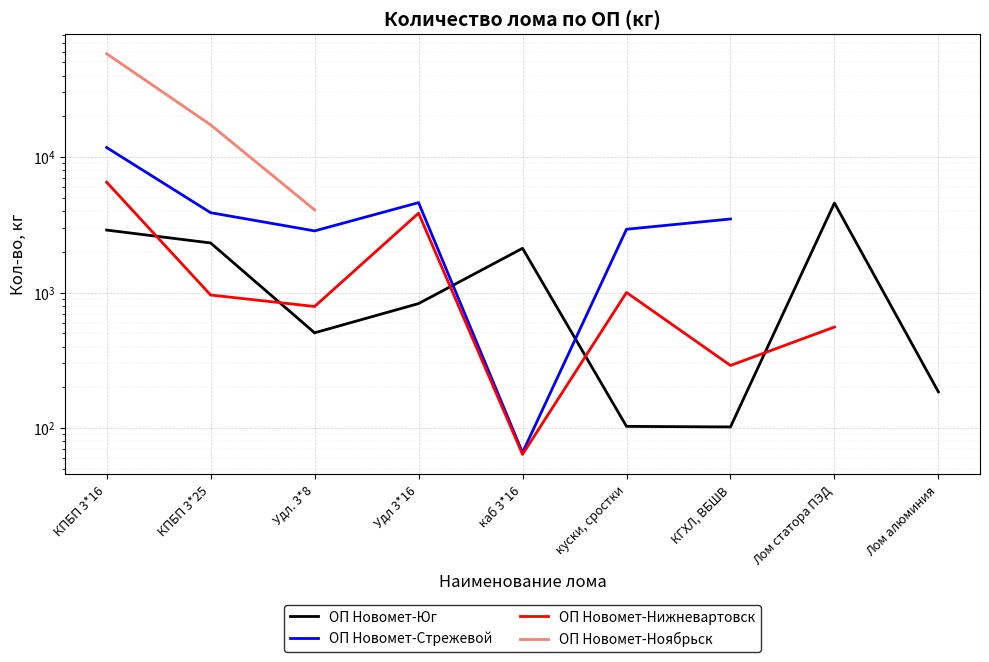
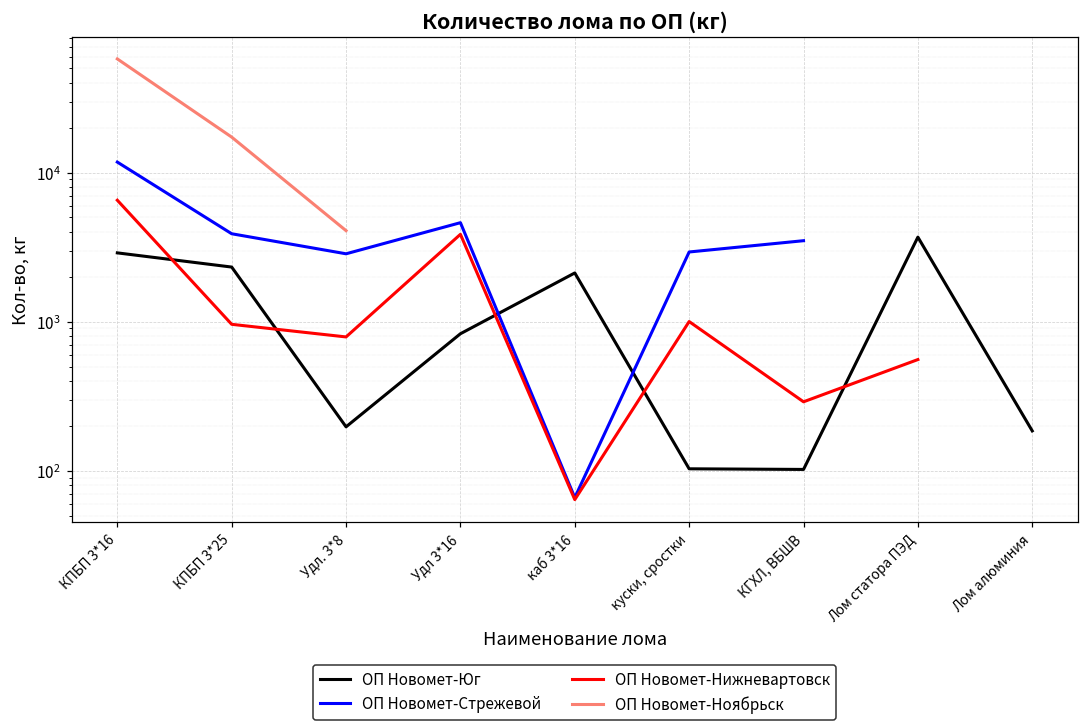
ОП Новомет-Юг, Удл. 3*8: 510 -> 200
ОП Новомет-Юг, Лом статора ПЭД: 4600 -> 3700
